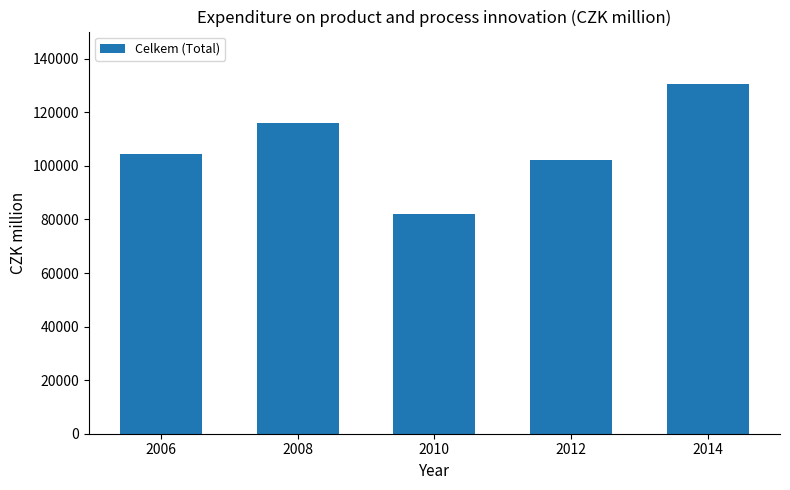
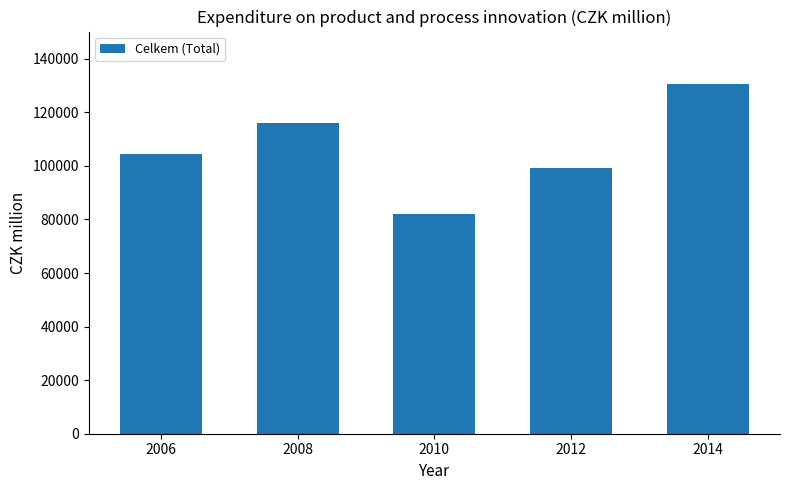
2012: 102000 -> 99000
